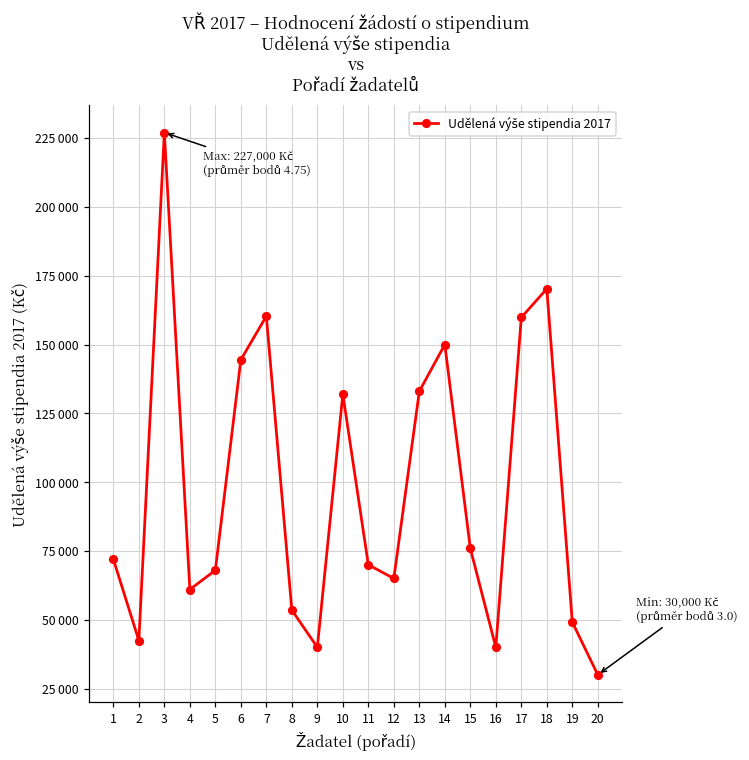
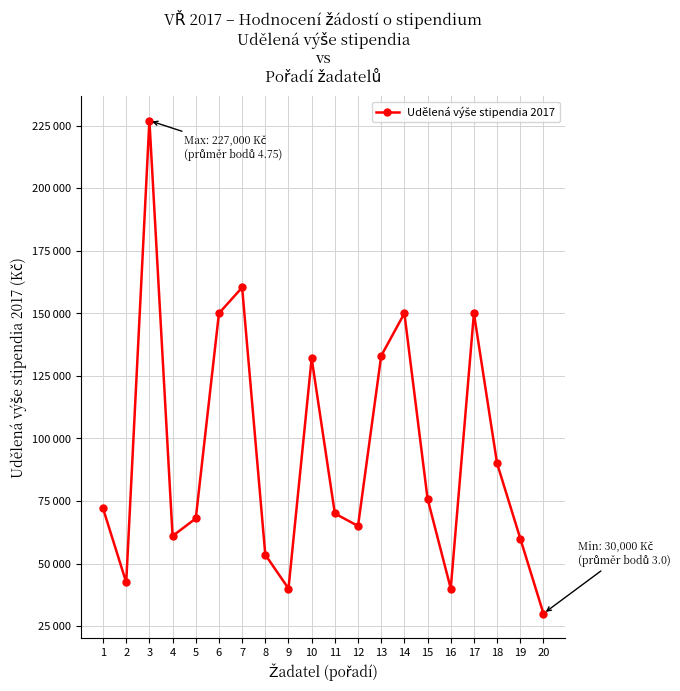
6: 144000 -> 150000
17: 160000 -> 150000
18: 170000 -> 90000
19: 49000 -> 60000
